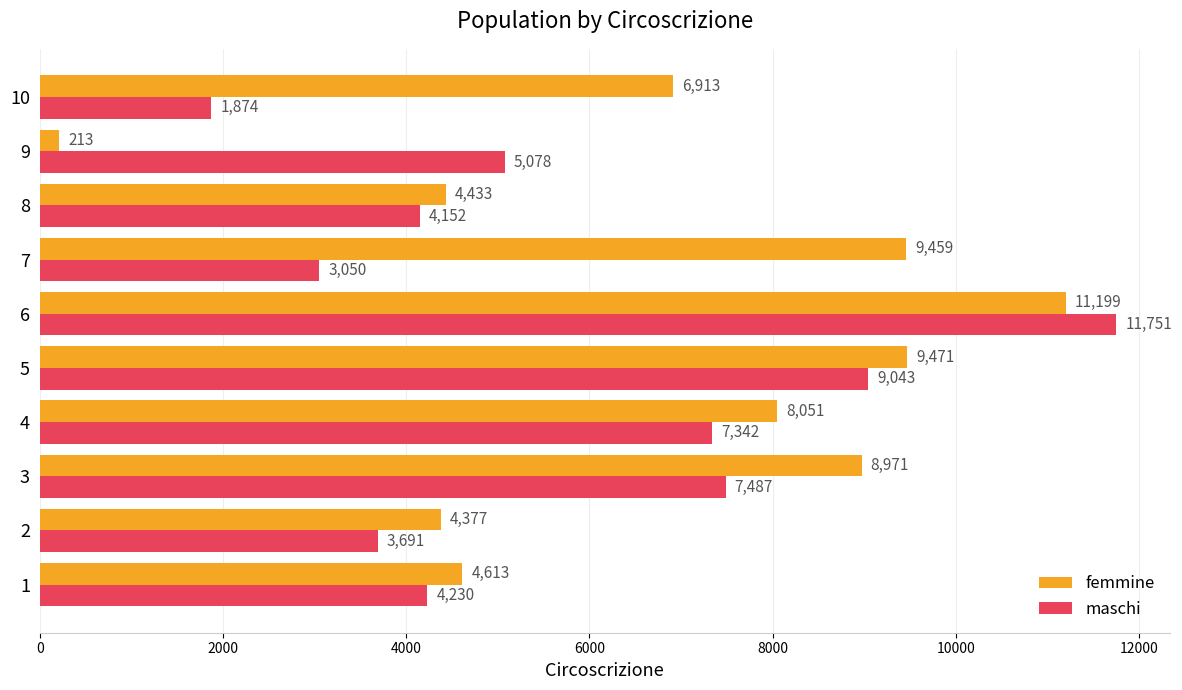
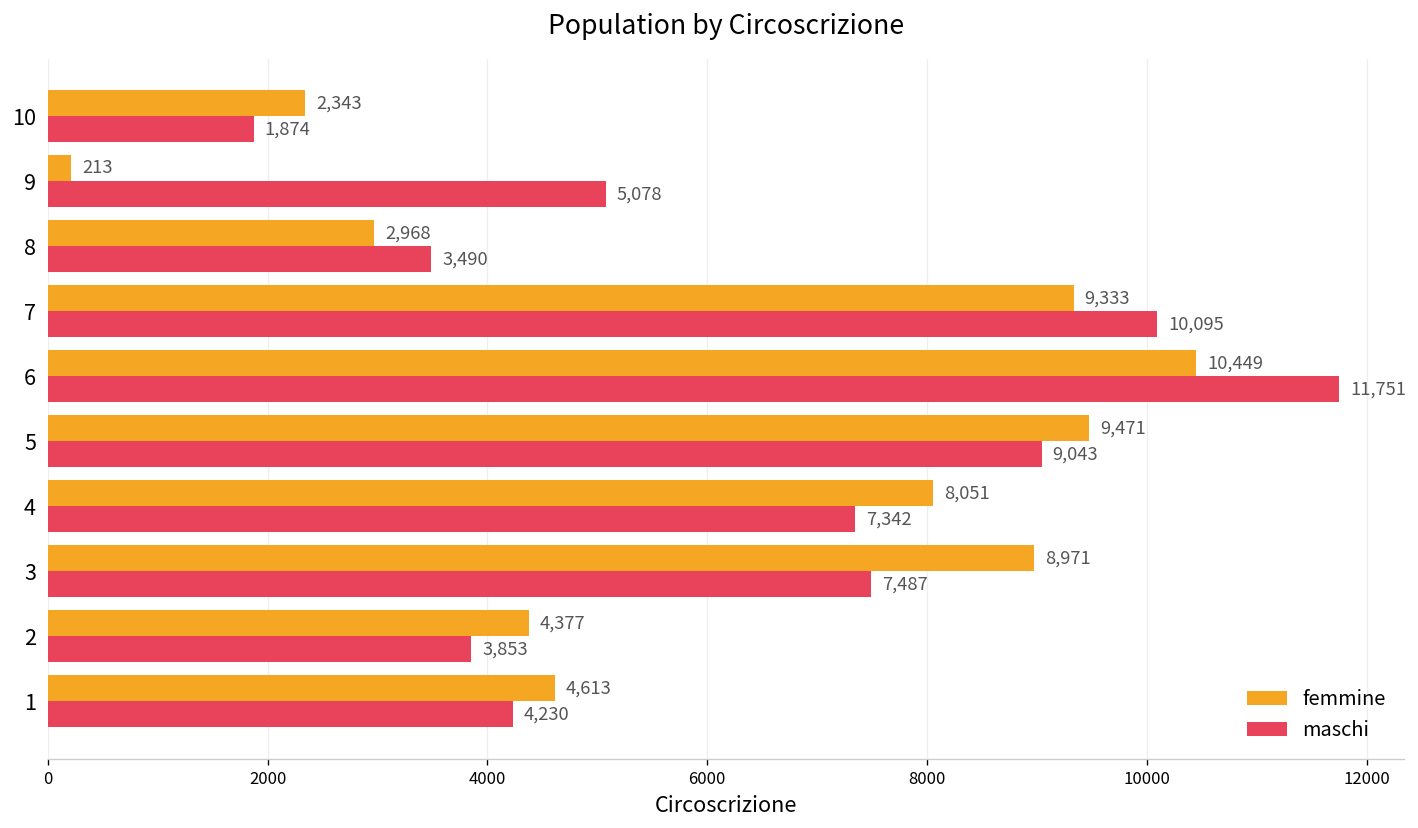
femmine, 10: 6,913 -> 2,343
femmine, 8: 4,433 -> 2,968
maschi, 8: 4,152 -> 3,490
femmine, 7: 9,459 -> 9,333
maschi, 7: 3,050 -> 10,095
femmine, 6: 11,199 -> 10,449
maschi, 2: 3,691 -> 3,853
